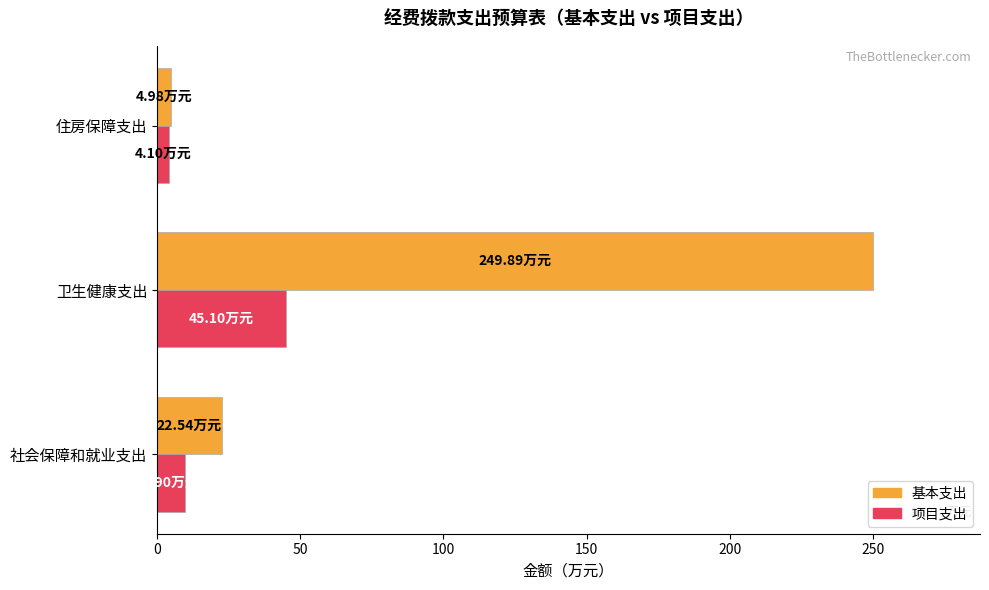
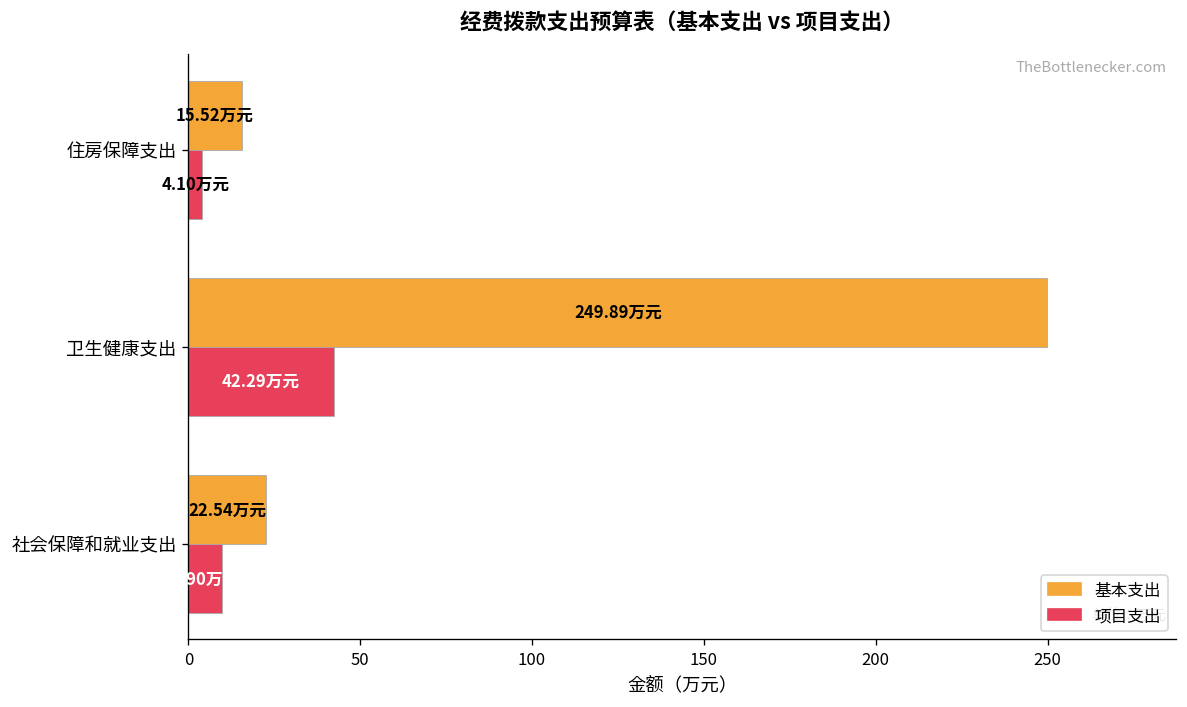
基本支出, 住房保障支出: 4.98 -> 15.52
项目支出, 卫生健康支出: 45.10 -> 42.29
